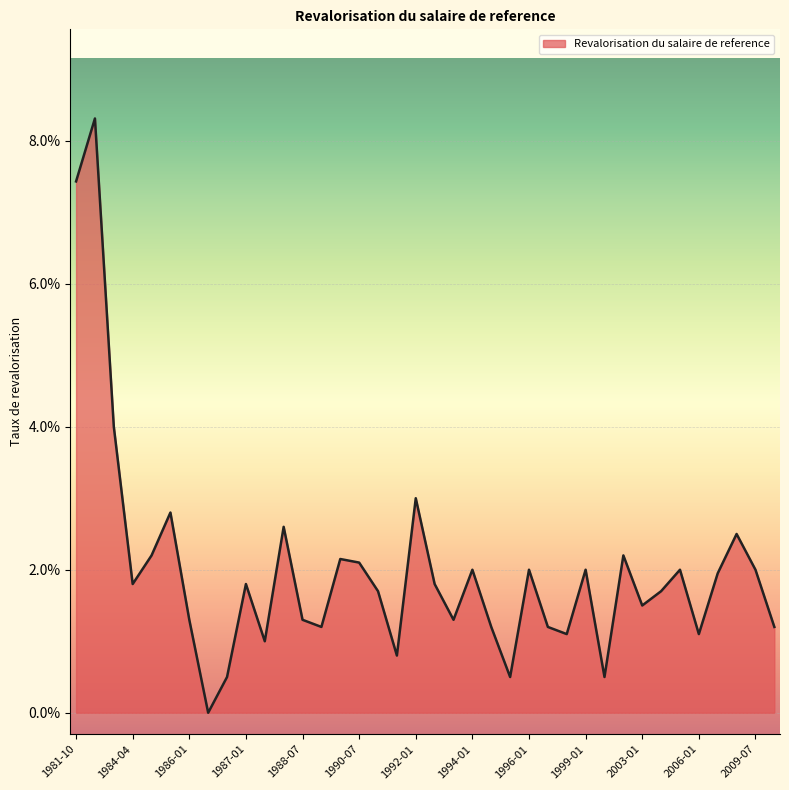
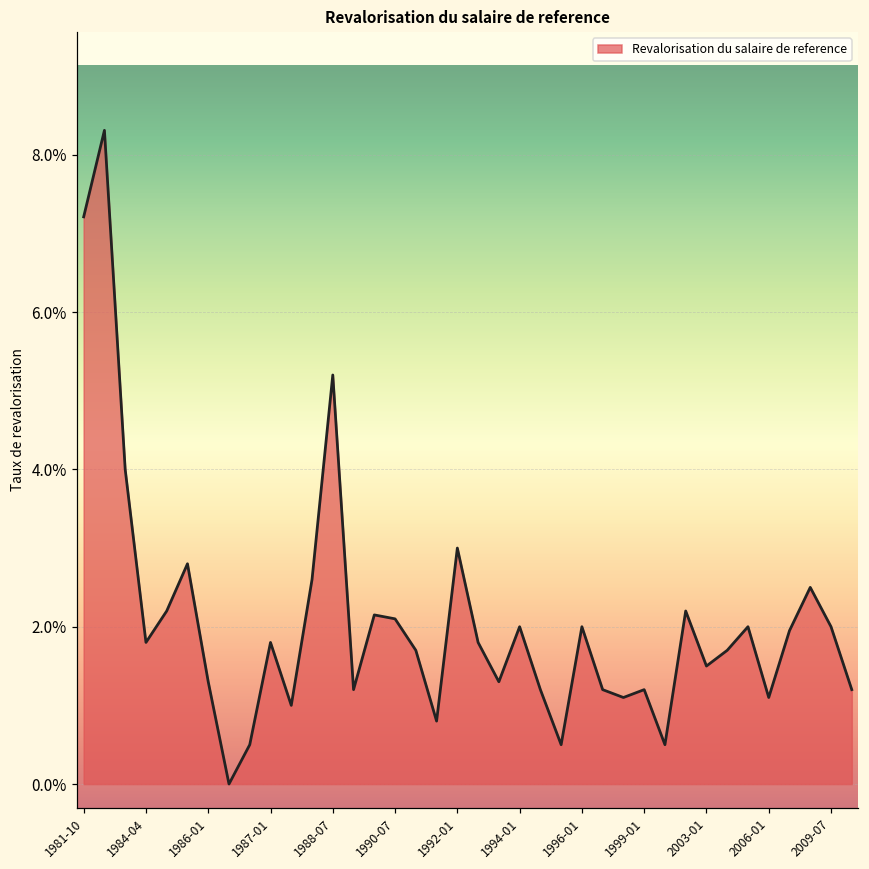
1981-10: 7.4% -> 7.2%
1988-07: 1.3% -> 5.2%
1999-01: 2.0% -> 1.2%
